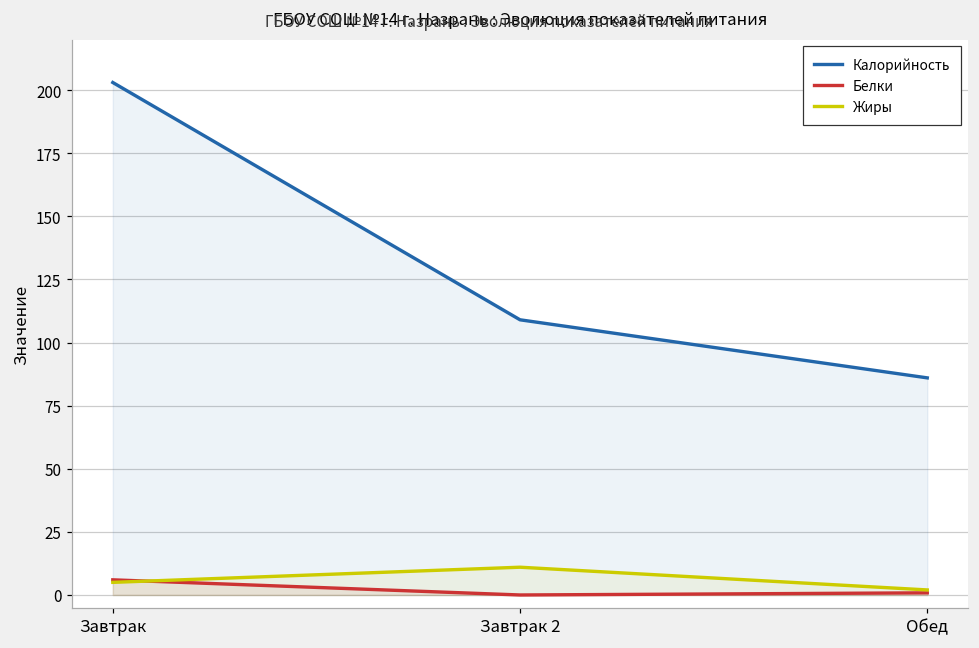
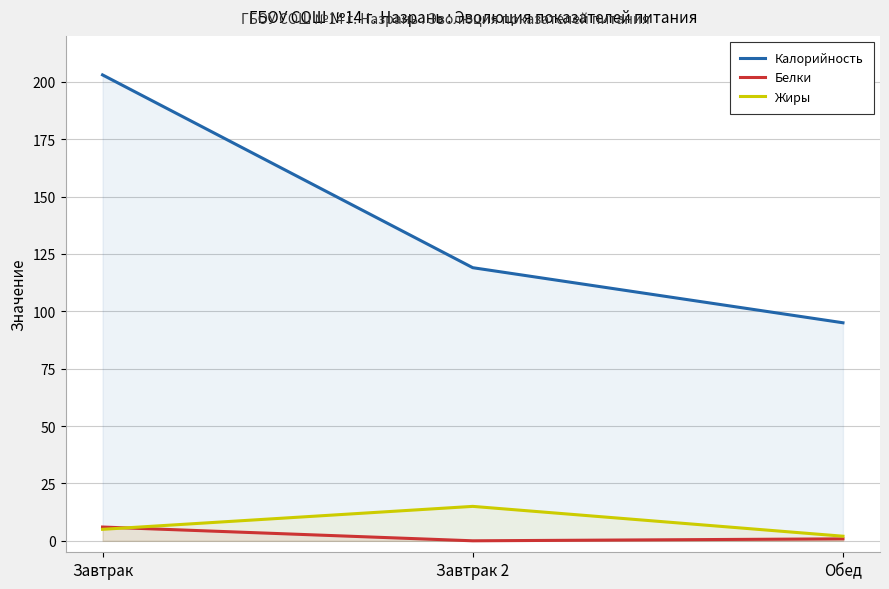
Калорийность, Завтрак 2: 109 -> 119
Жиры, Завтрак 2: 11 -> 15
Калорийность, Обед: 86 -> 95
